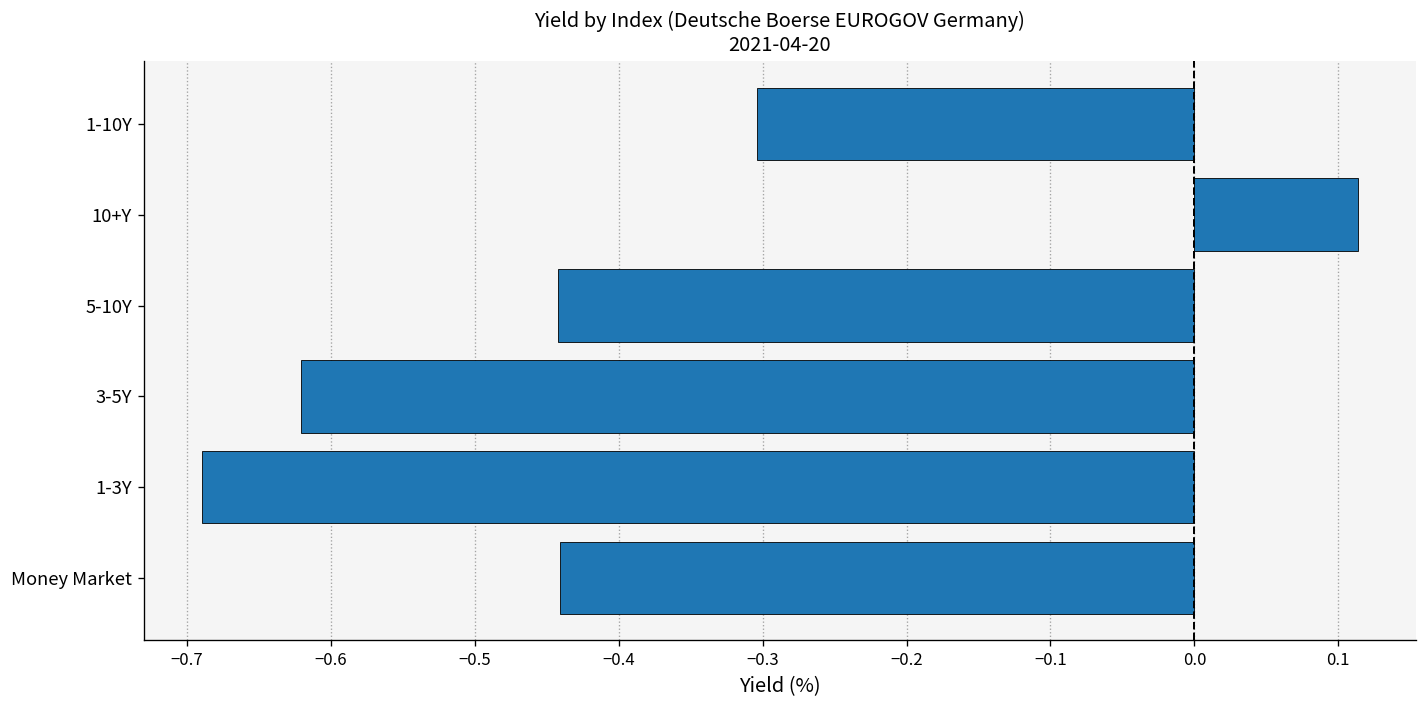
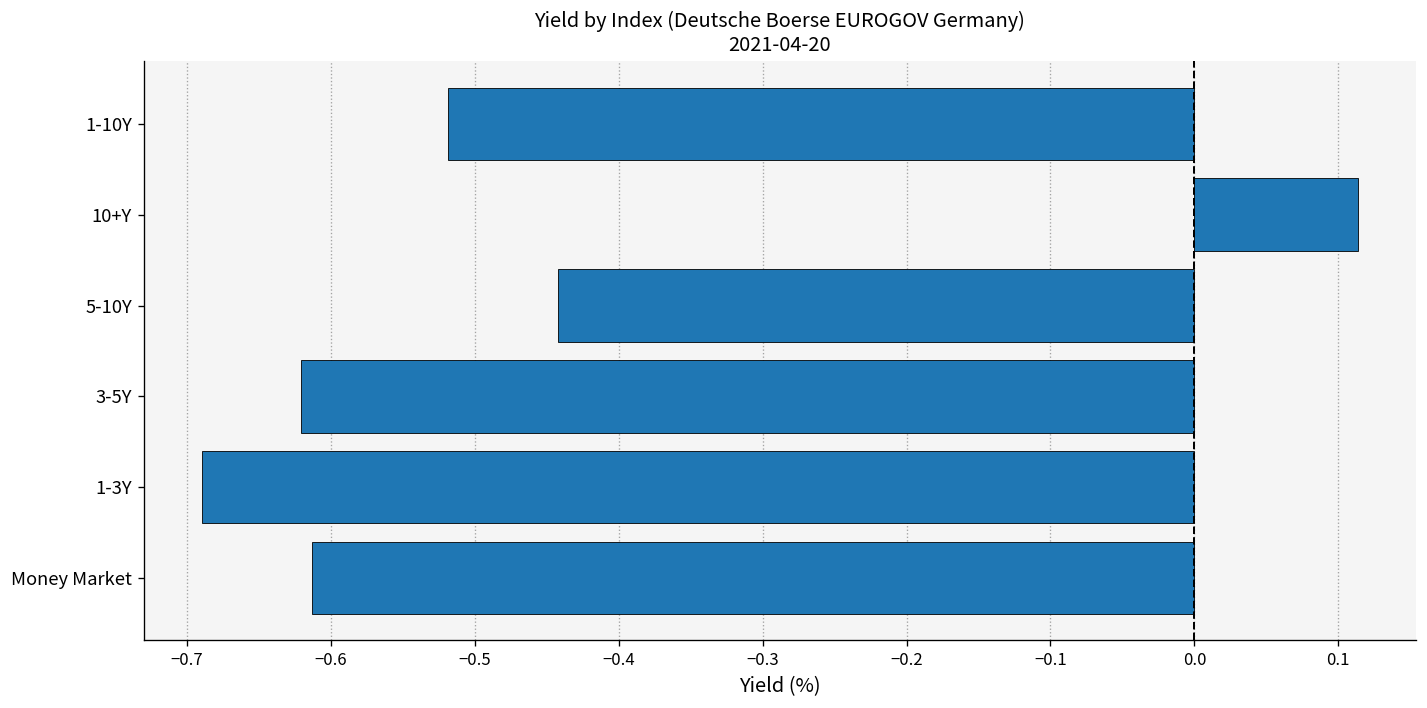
1-10Y: -0.304 -> -0.519
Money Market: -0.441 -> -0.613
